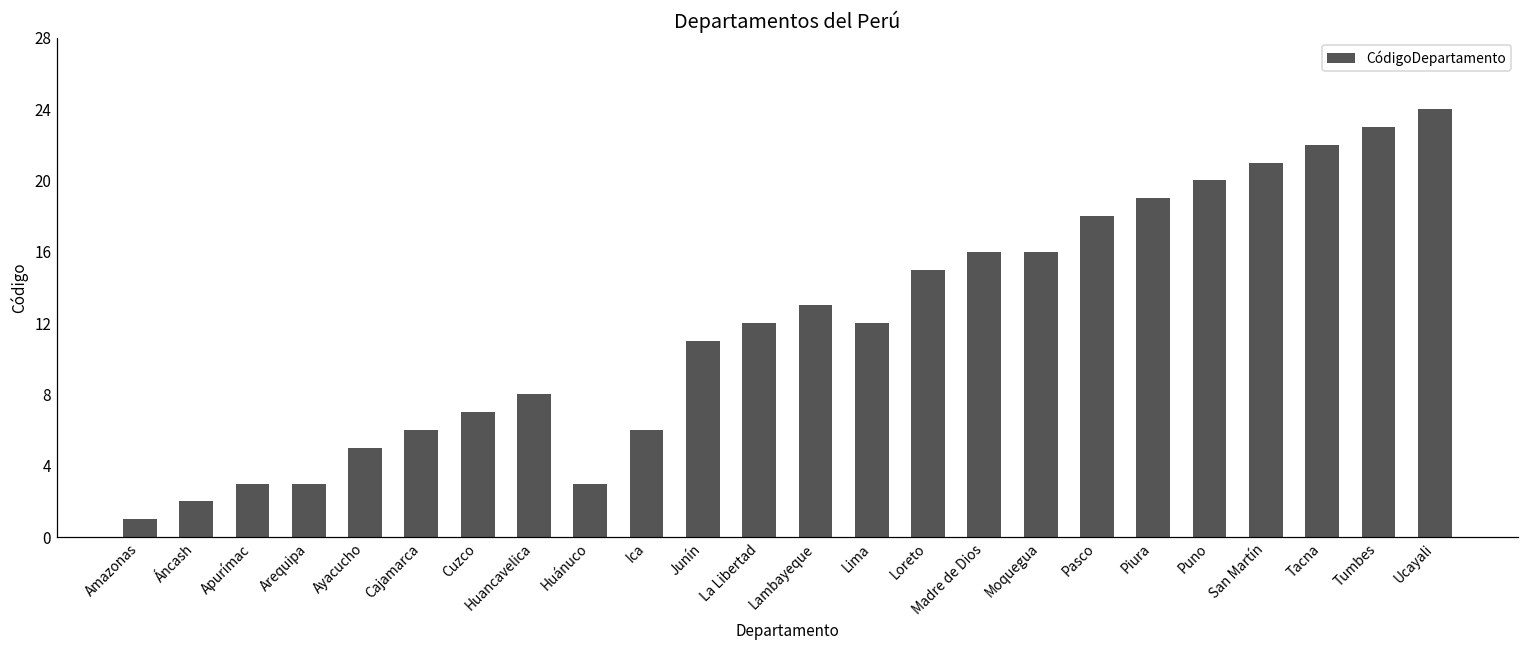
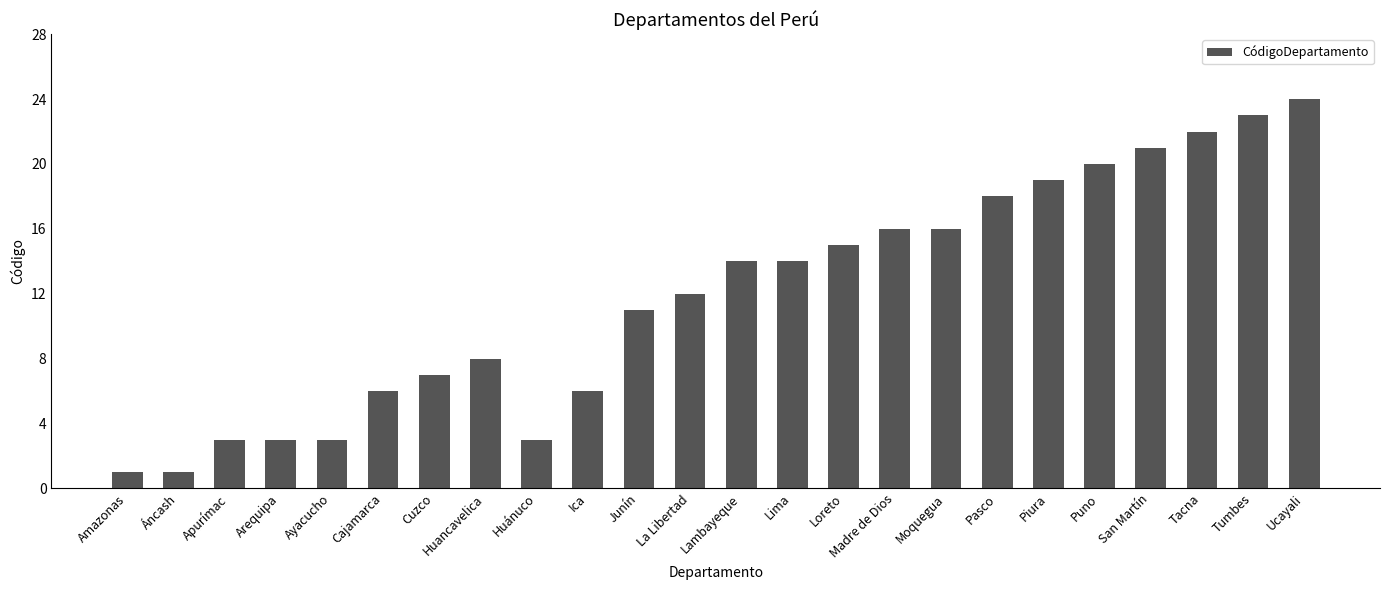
Áncash: 2 -> 1
Ayacucho: 5 -> 3
Lambayeque: 13 -> 14
Lima: 12 -> 14
